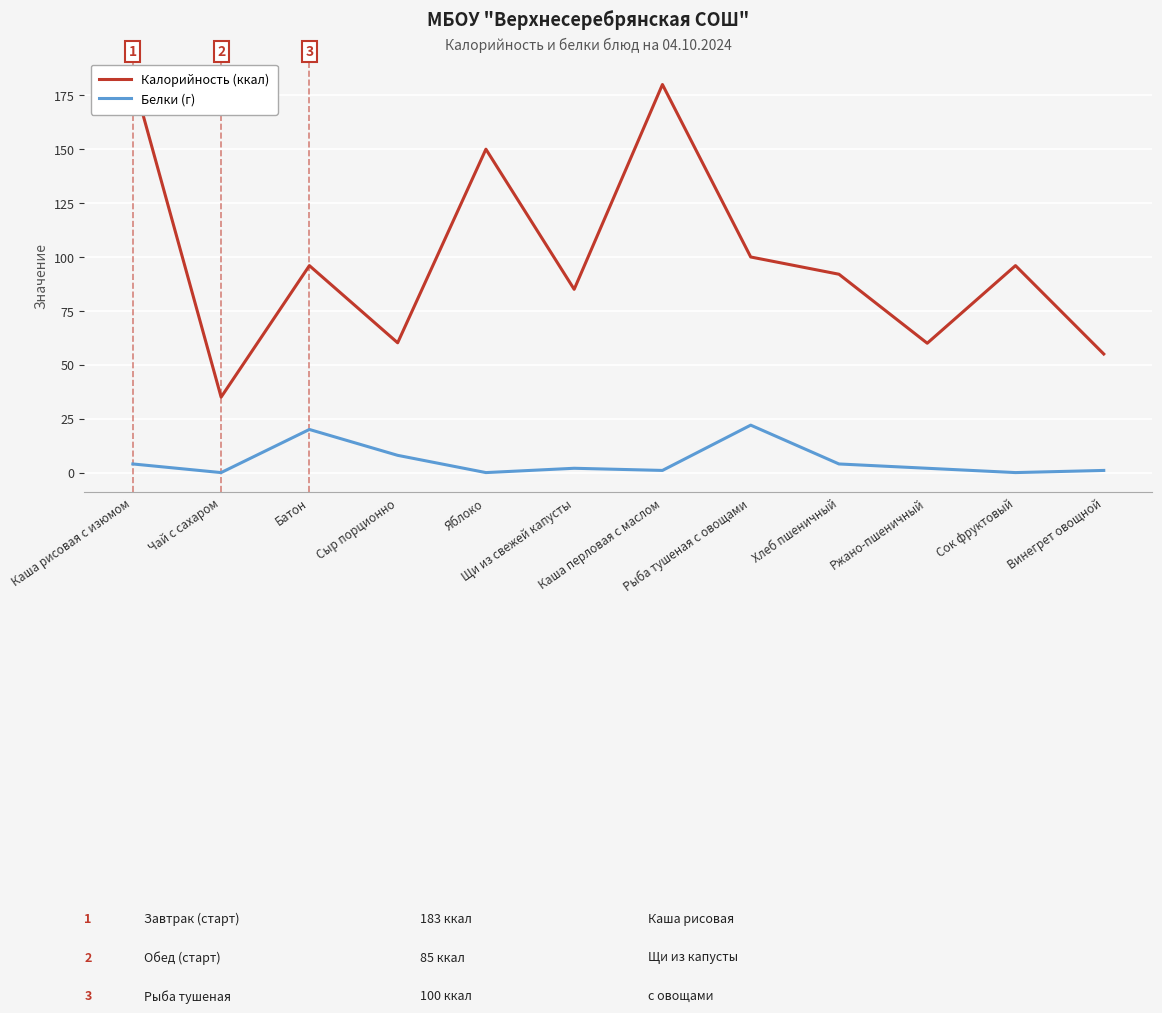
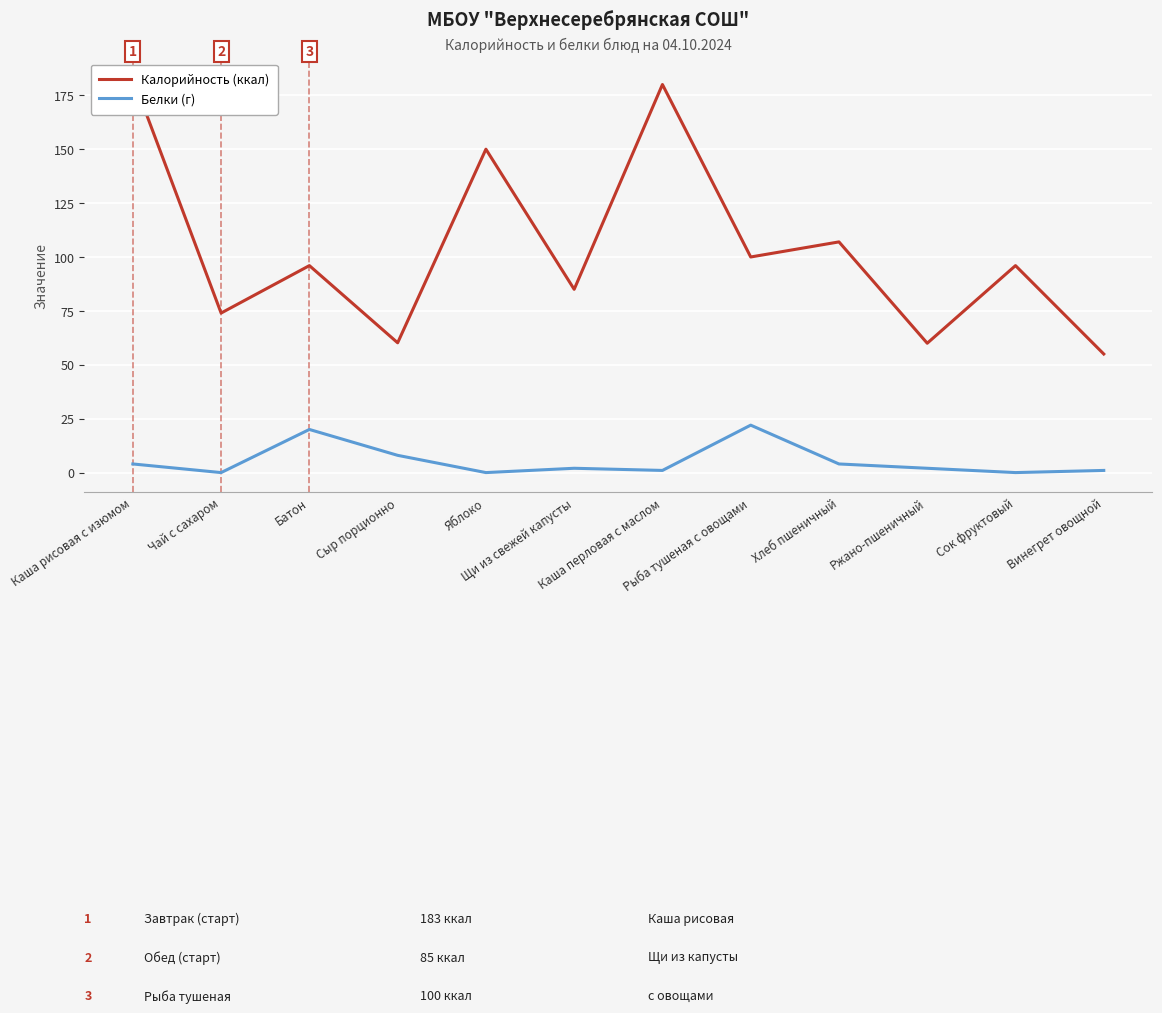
Калорийность (ккал), Чай с сахаром: 35 -> 74
Калорийность (ккал), Хлеб пшеничный: 92 -> 107
